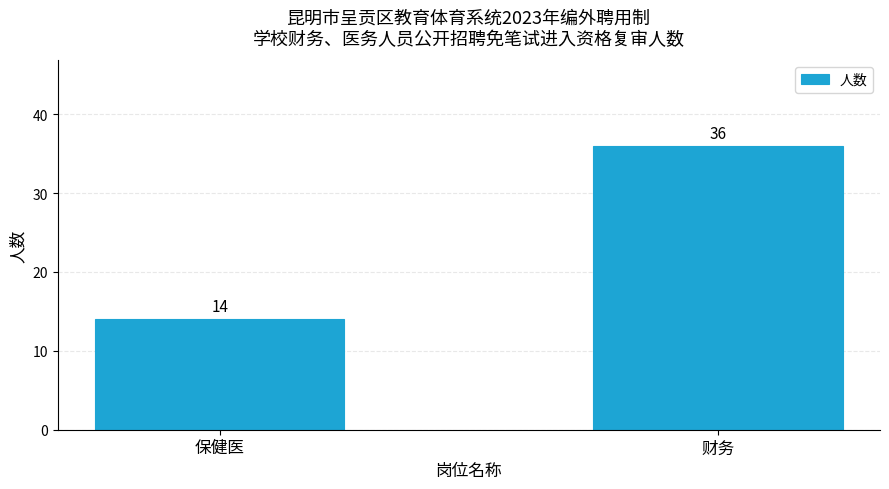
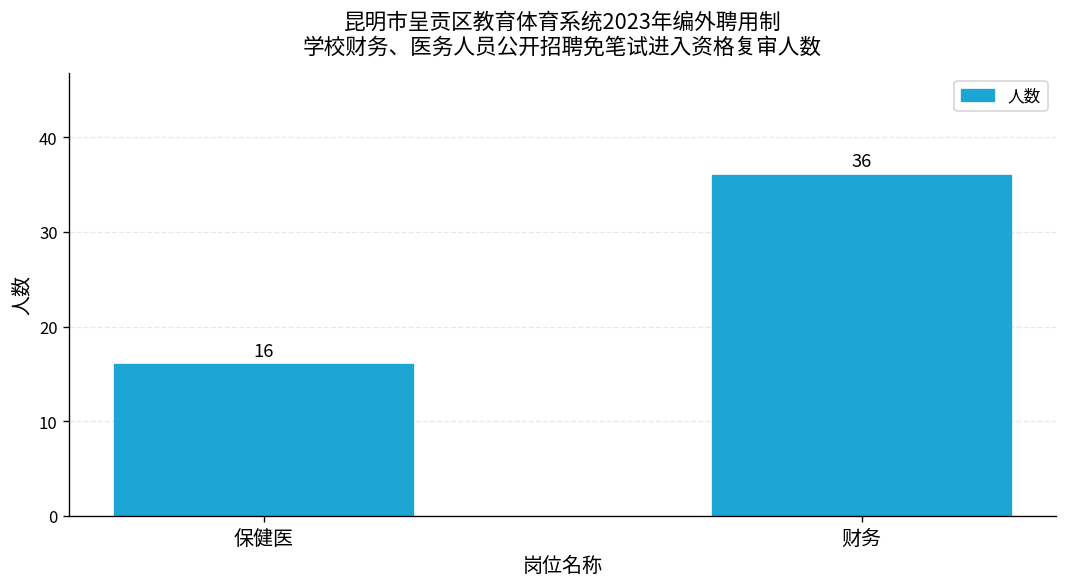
保健医: 14 -> 16
